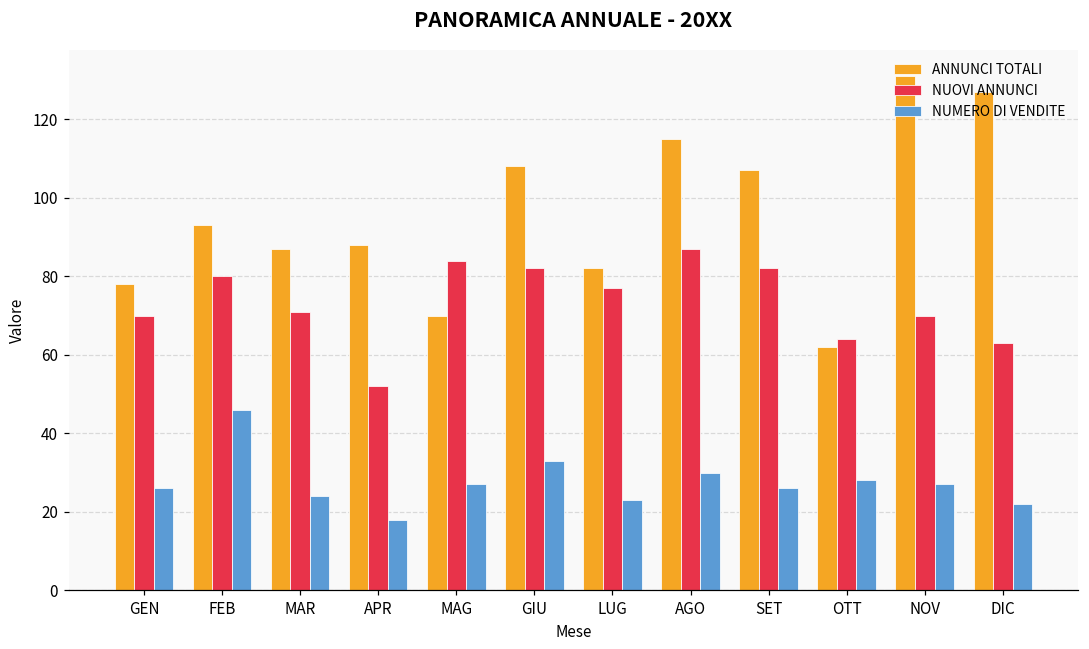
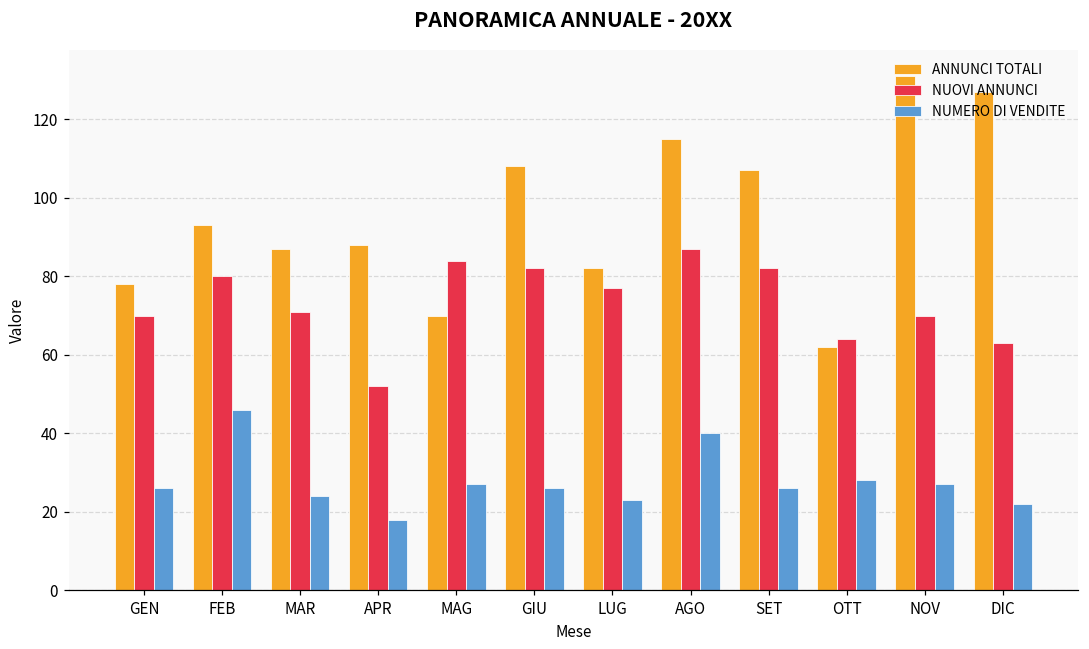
NUMERO DI VENDITE, GIU: 33 -> 26
NUMERO DI VENDITE, AGO: 30 -> 40
